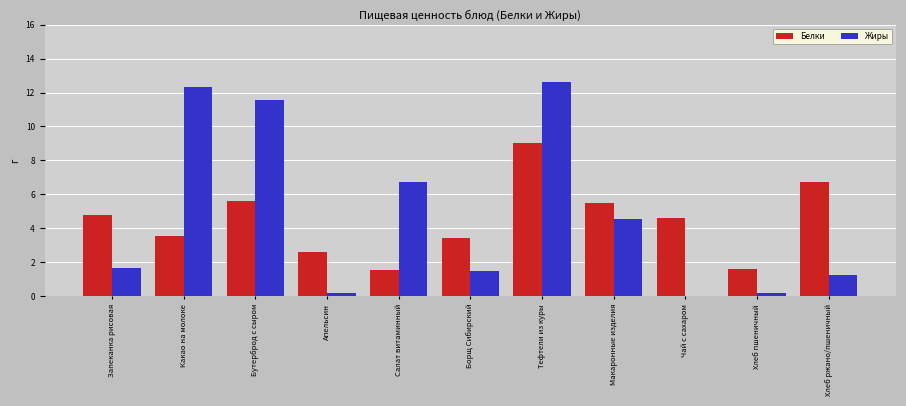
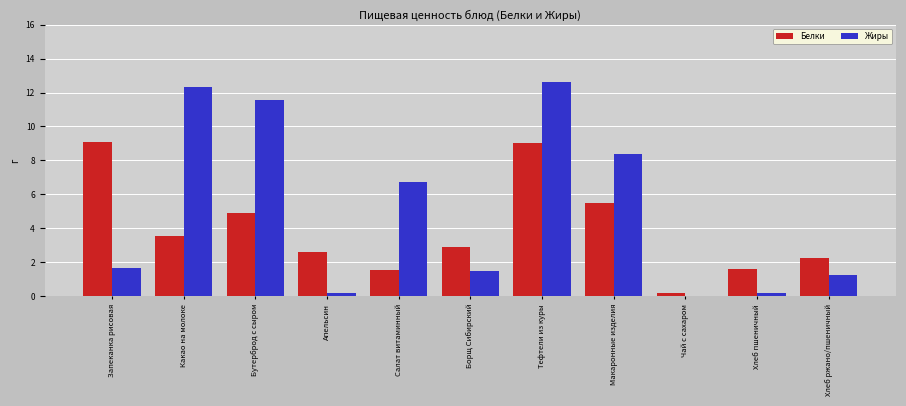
Белки, Запеканка рисовая: 4.8 -> 9.1
Белки, Бутерброд с сыром: 5.6 -> 4.9
Белки, Борщ Сибирский: 3.4 -> 2.9
Жиры, Макаронные изделия: 4.5 -> 8.4
Белки, Чай с сахаром: 4.6 -> 0.2
Белки, Хлеб ржано/пшеничный: 6.7 -> 2.2
